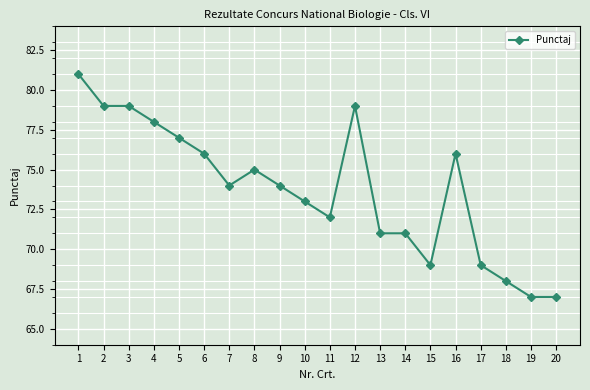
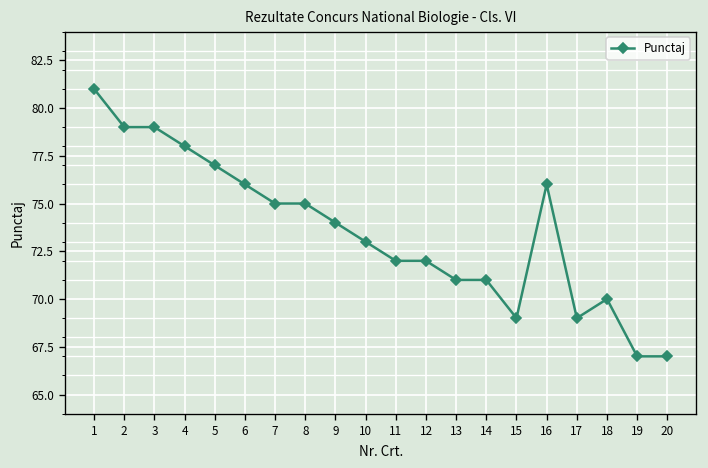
7: 74 -> 75
12: 79 -> 72
18: 68 -> 70
